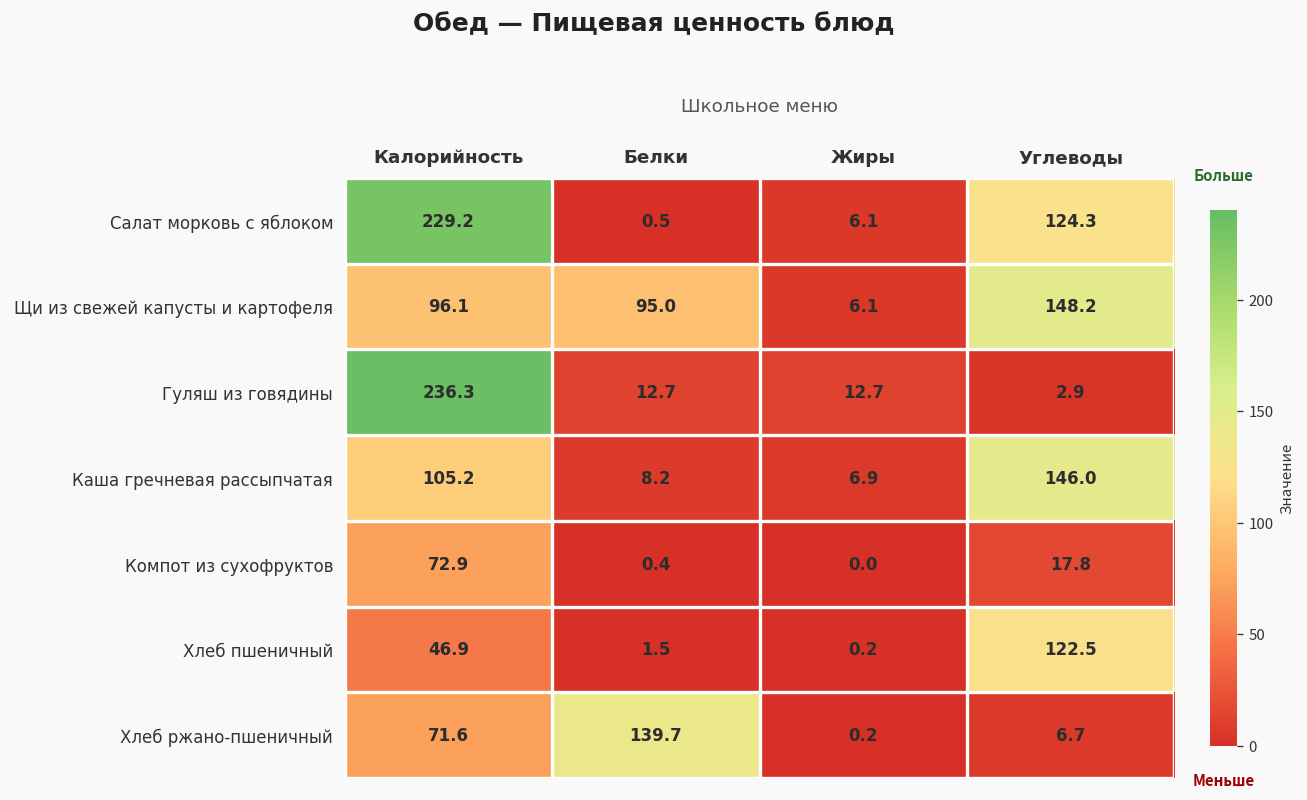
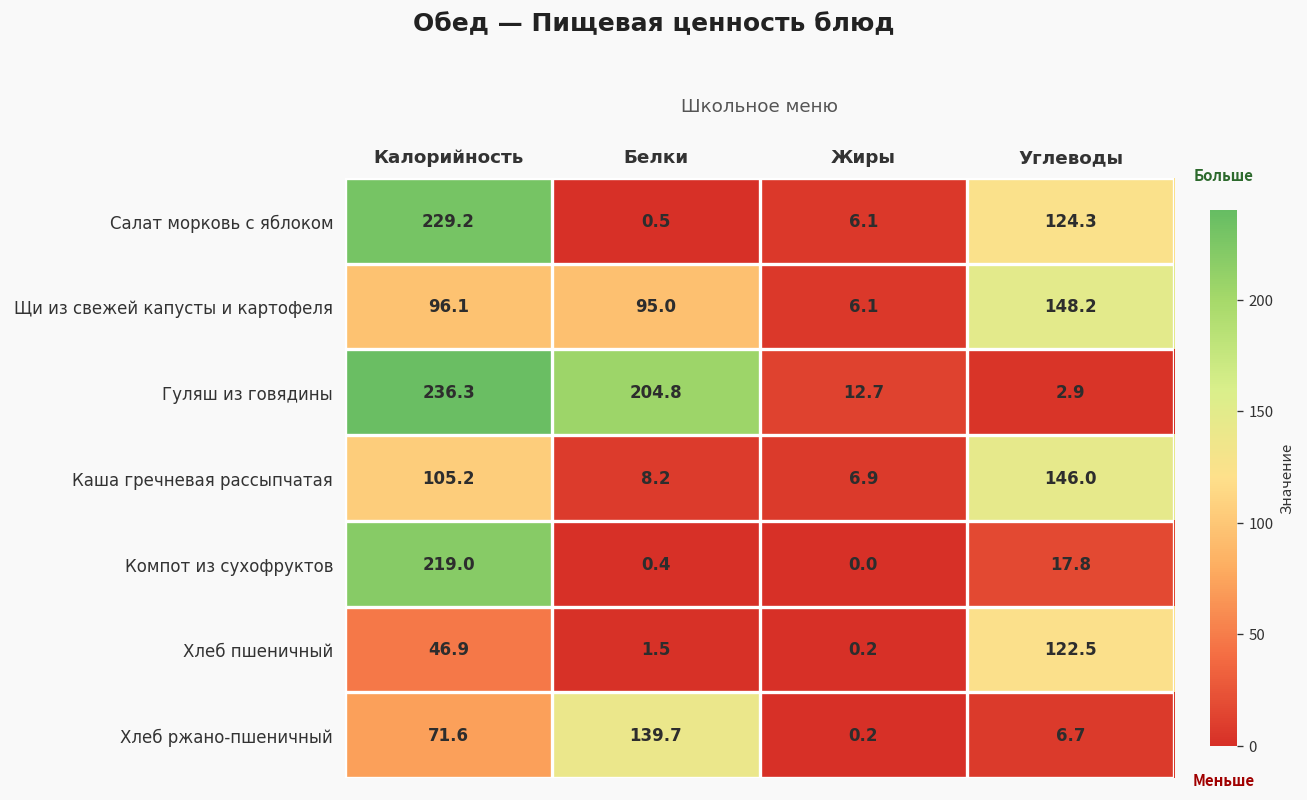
Гуляш из говядины, Белки: 12.7 -> 204.8
Компот из сухофруктов, Калорийность: 72.9 -> 219.0
